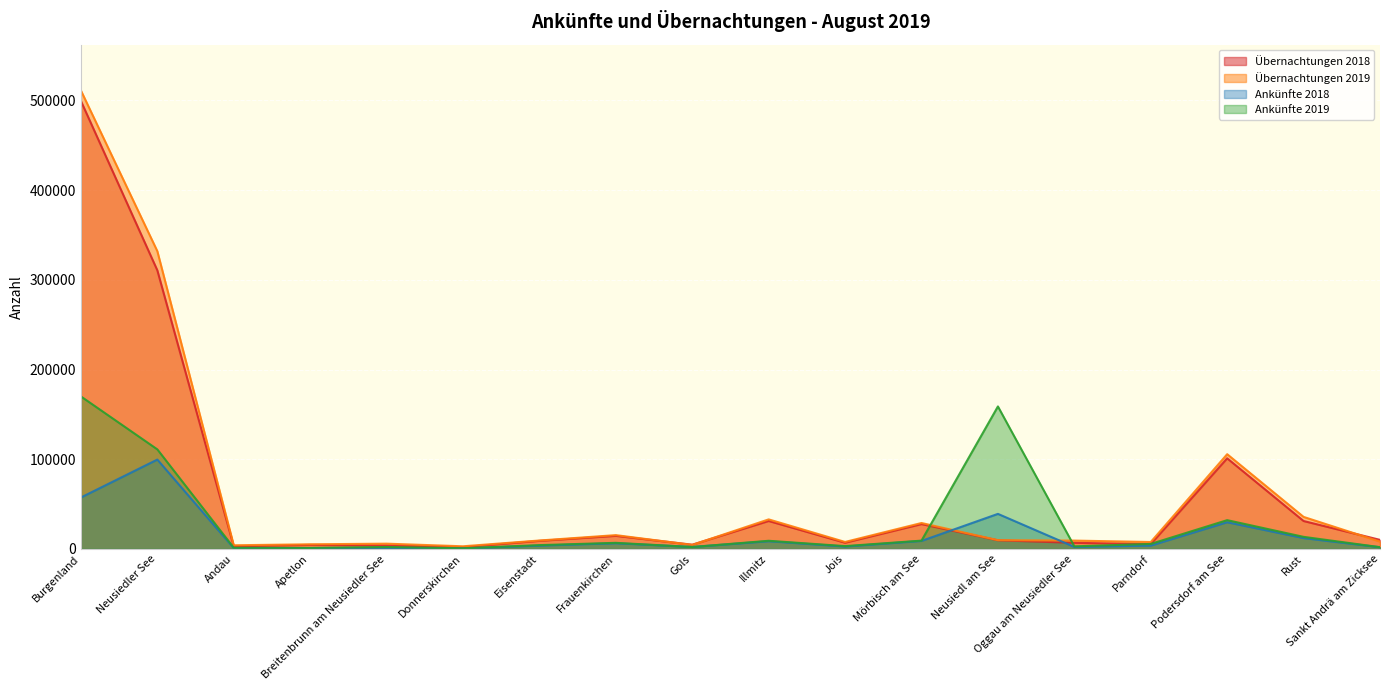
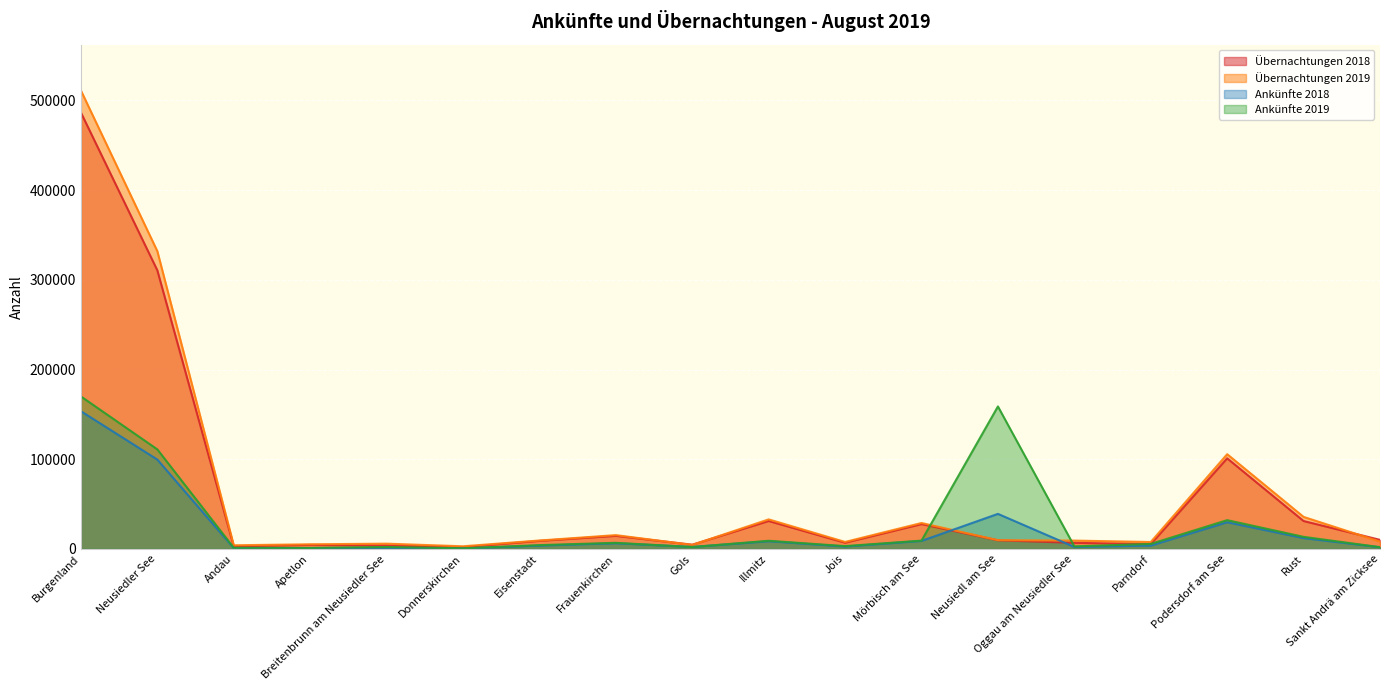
Übernachtungen 2018, Burgenland: 500000 -> 490000
Ankünfte 2018, Burgenland: 60000 -> 150000
